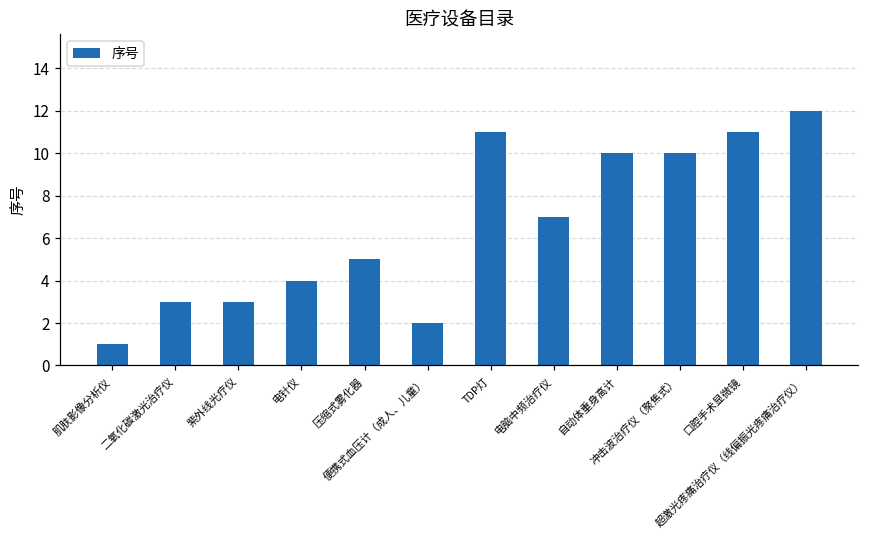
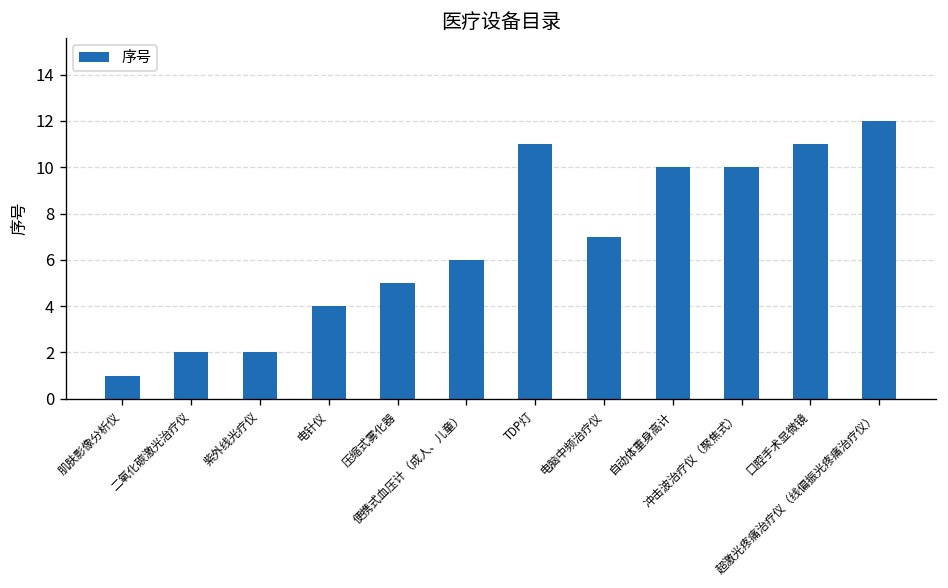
二氧化碳激光治疗仪: 3 -> 2
紫外线光疗仪: 3 -> 2
便携式血压计（成人、儿童）: 2 -> 6
